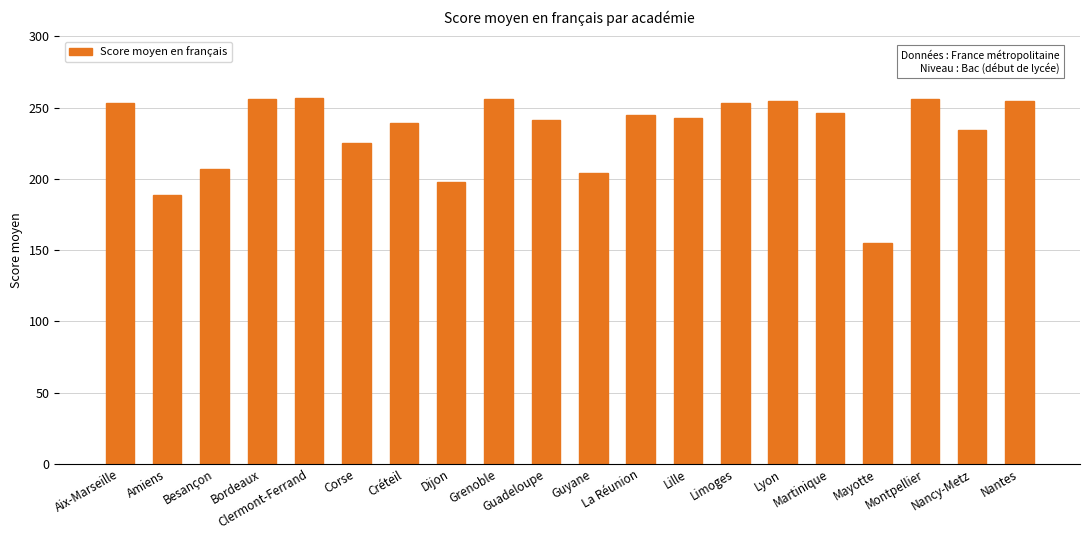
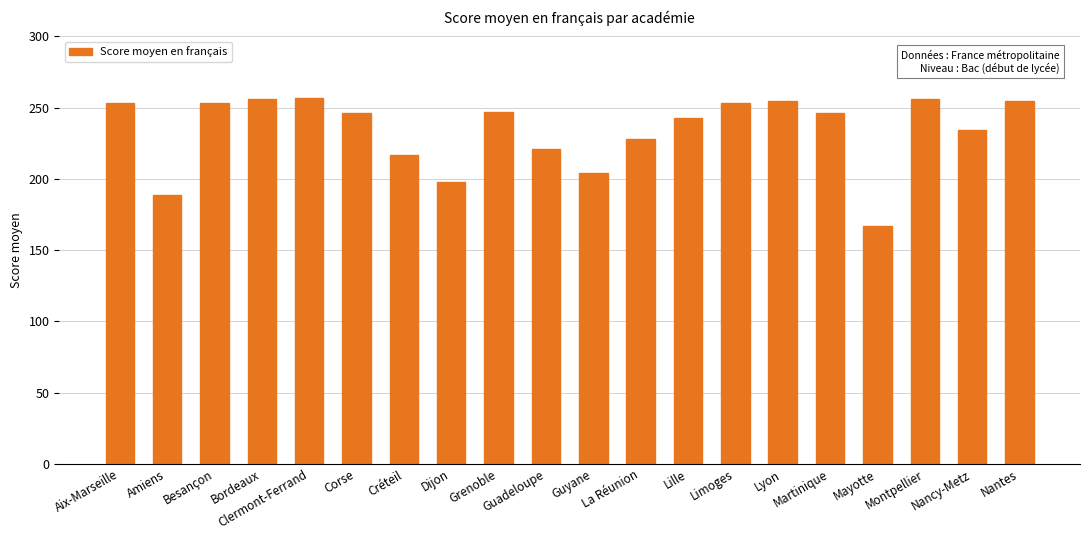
Besançon: 207 -> 253
Corse: 225 -> 246
Créteil: 239 -> 217
Grenoble: 256 -> 247
Guadeloupe: 241 -> 221
La Réunion: 245 -> 228
Mayotte: 155 -> 167
